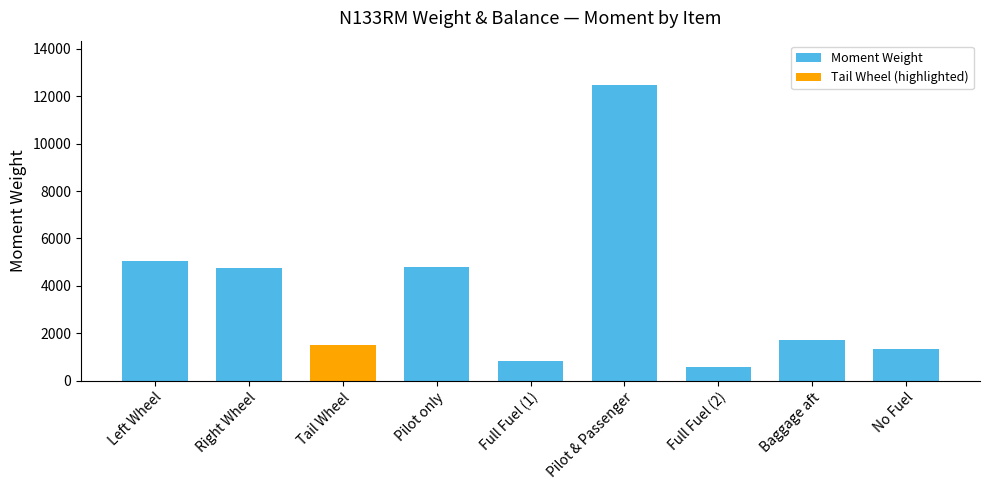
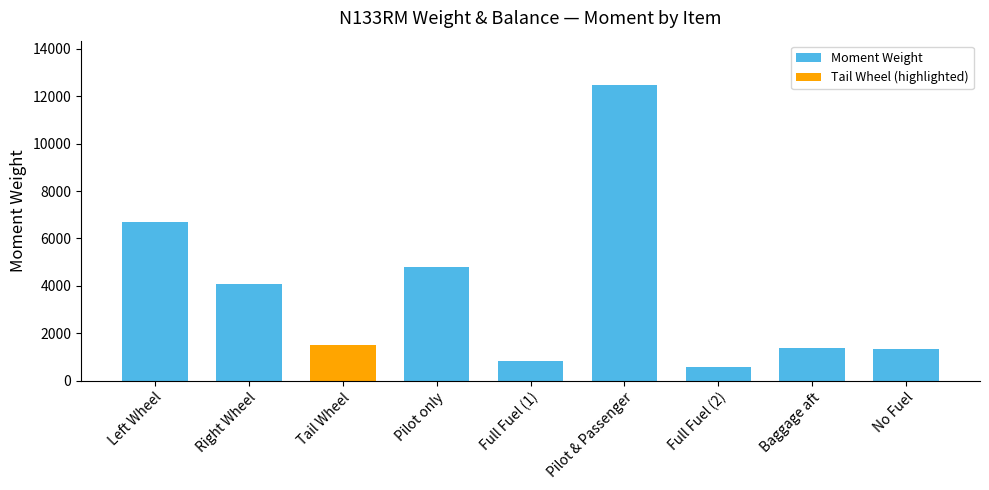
Moment Weight, Left Wheel: 5000 -> 6700
Moment Weight, Right Wheel: 4800 -> 4100
Moment Weight, Baggage aft: 1700 -> 1400
